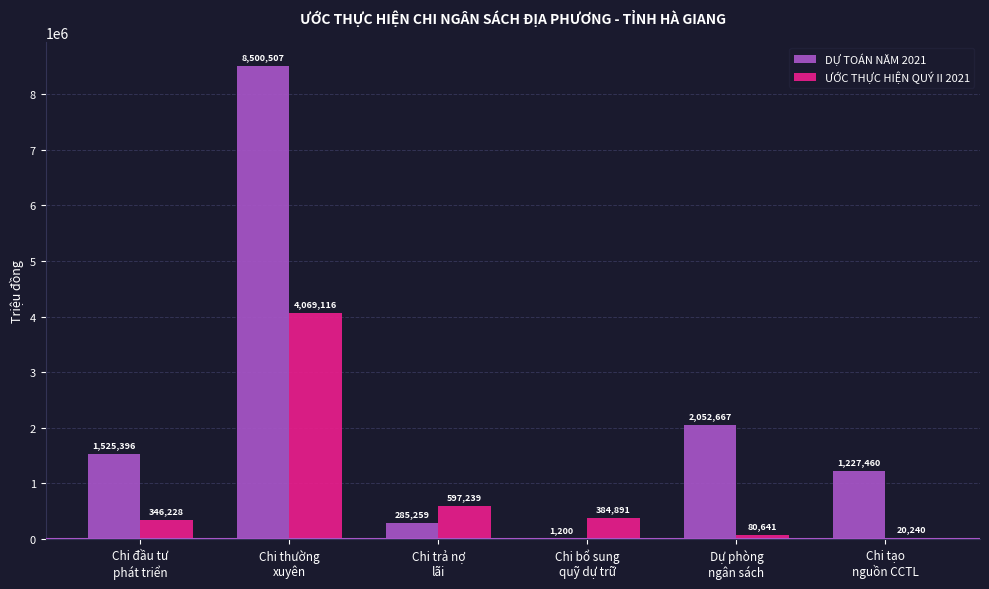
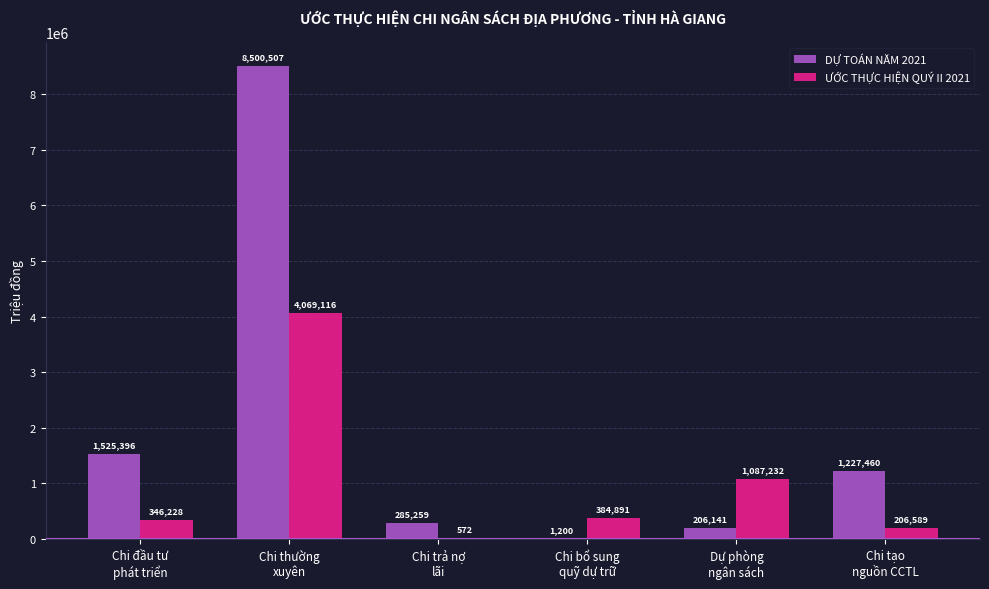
ƯỚC THỰC HIỆN QUÝ II 2021, Chi trả nợ lãi: 597,239 -> 572
DỰ TOÁN NĂM 2021, Dự phòng ngân sách: 2,052,667 -> 206,141
ƯỚC THỰC HIỆN QUÝ II 2021, Dự phòng ngân sách: 80,641 -> 1,087,232
ƯỚC THỰC HIỆN QUÝ II 2021, Chi tạo nguồn CCTL: 20,240 -> 206,589
